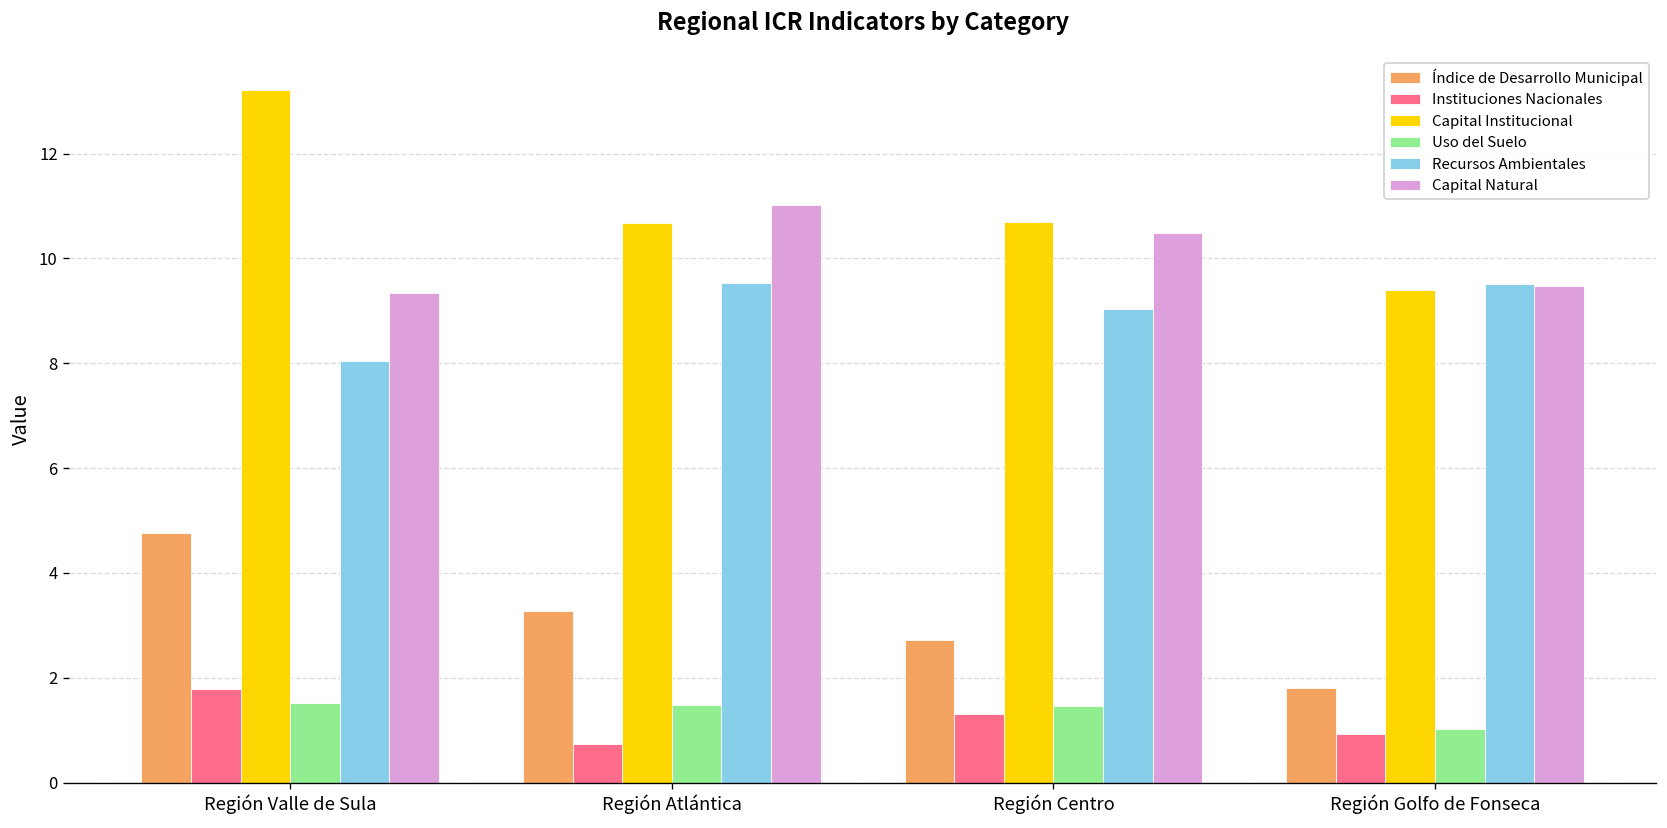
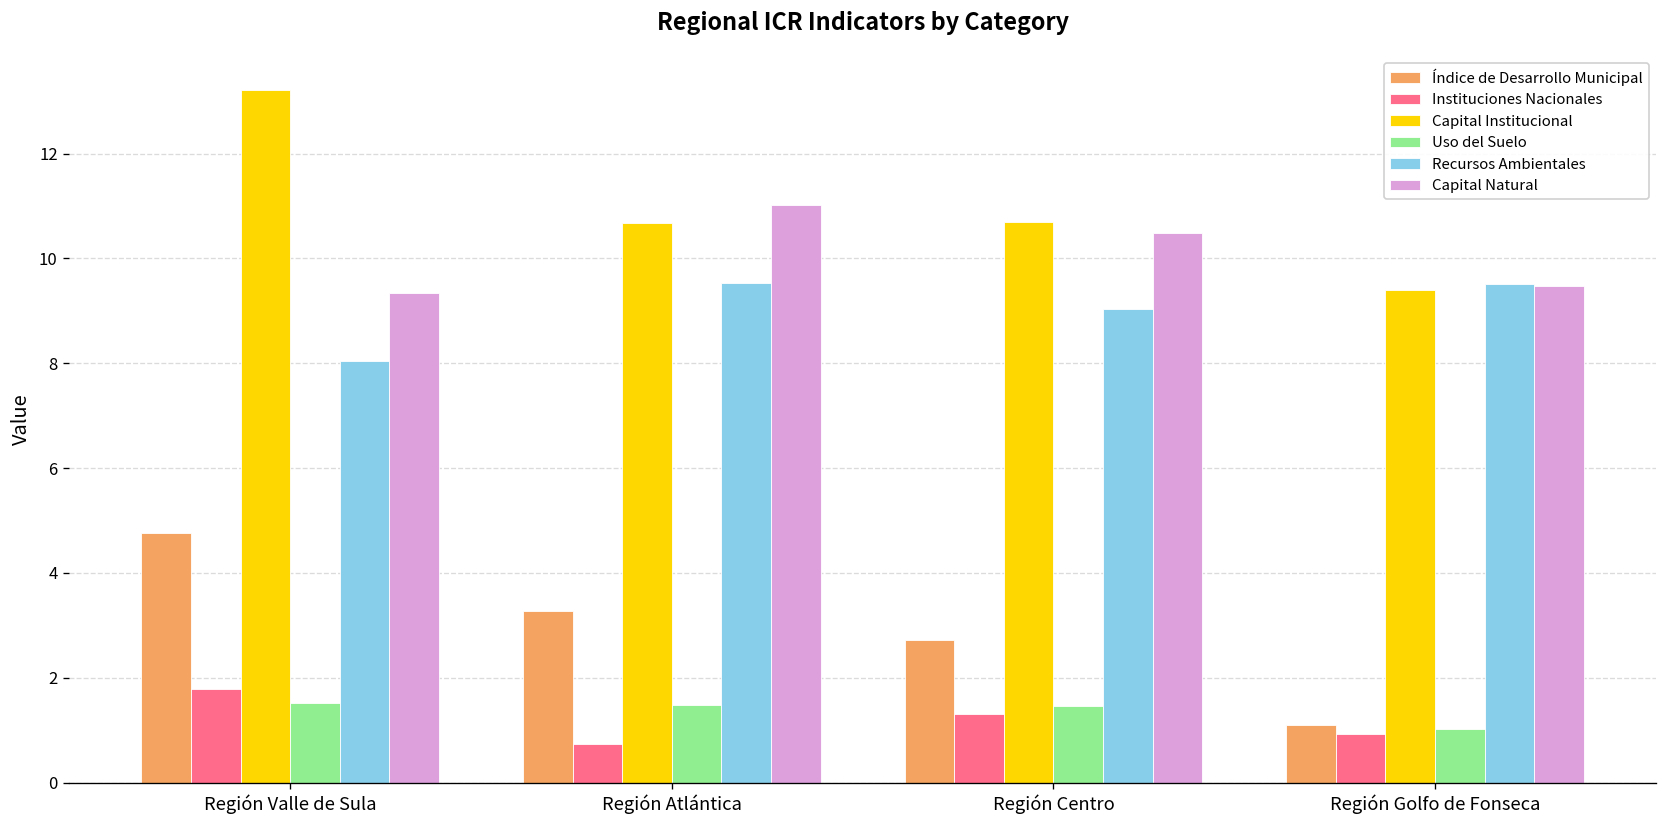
Índice de Desarrollo Municipal, Región Golfo de Fonseca: 1.8 -> 1.1
